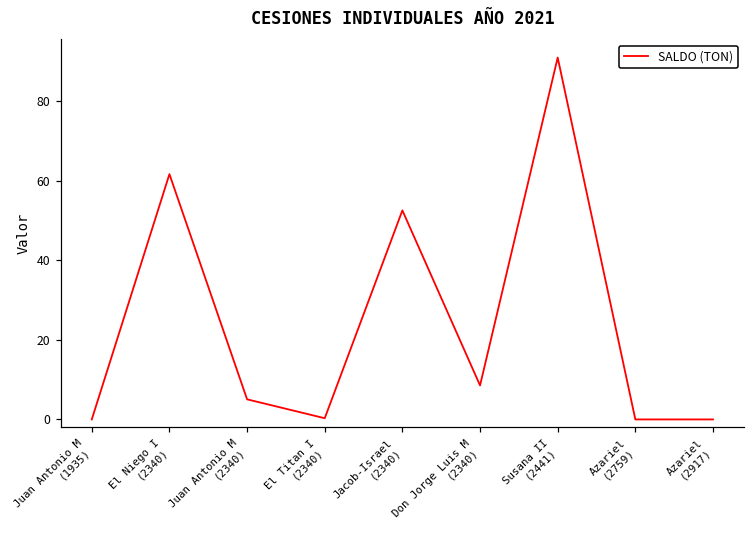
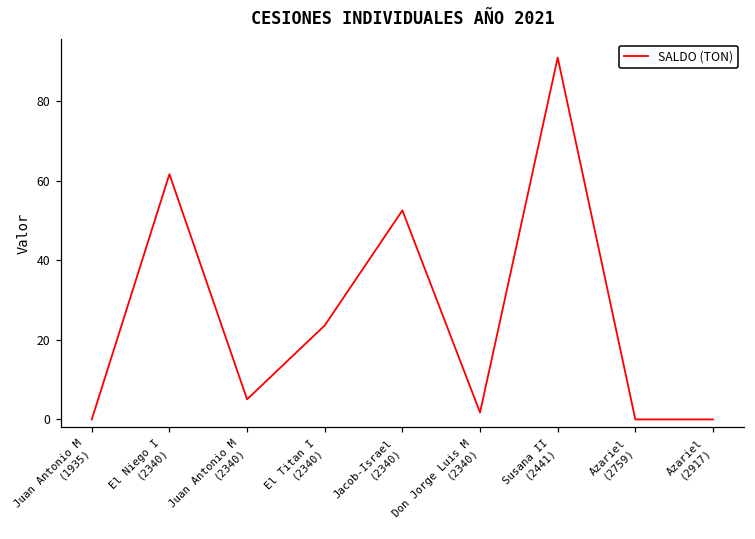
El Titan I (2340): 0 -> 24
Don Jorge Luis M (2340): 9 -> 2
